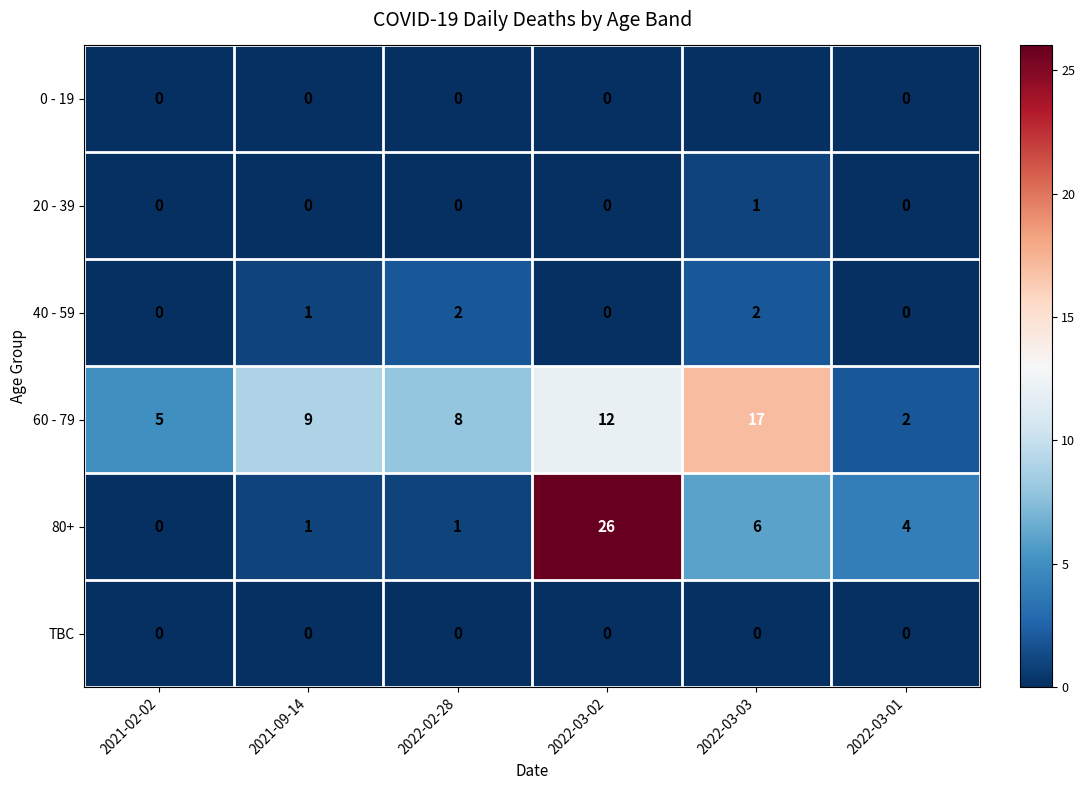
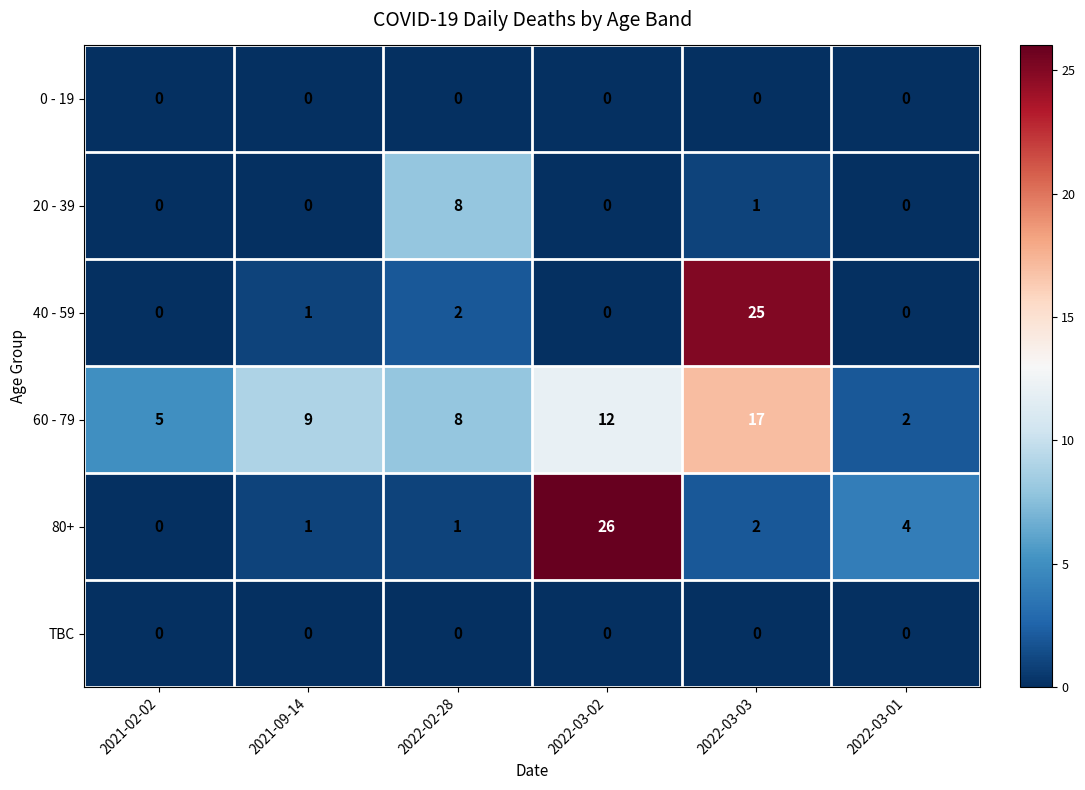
20 - 39, 2022-02-28: 0 -> 8
40 - 59, 2022-03-03: 2 -> 25
80+, 2022-03-03: 6 -> 2
